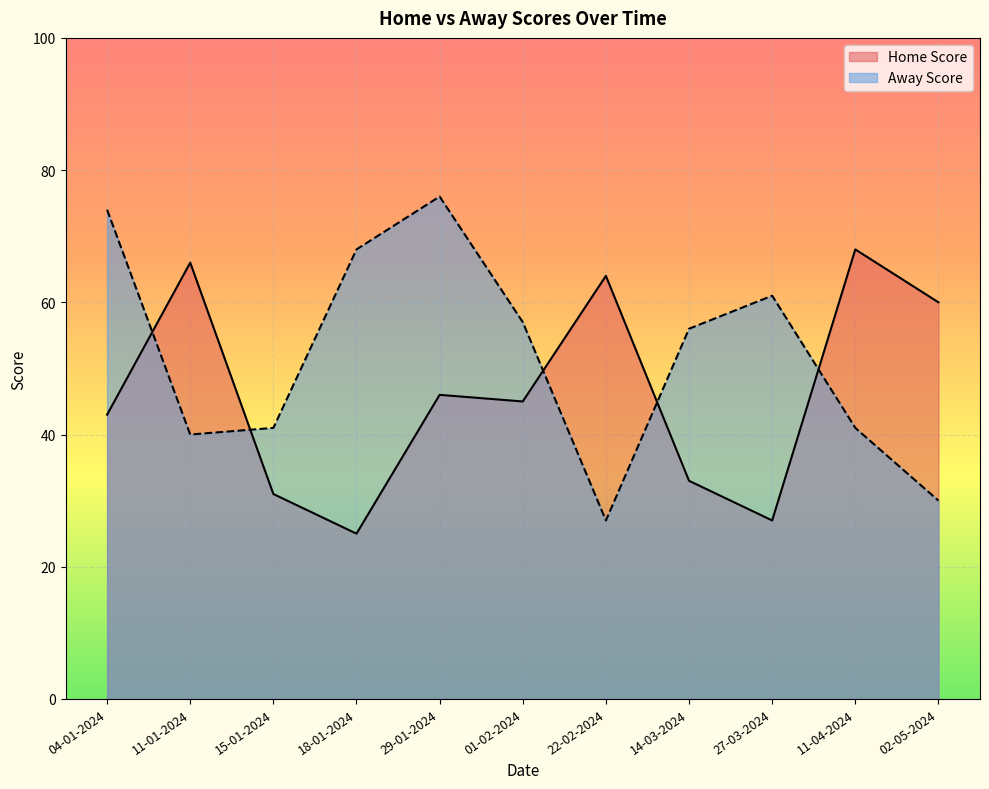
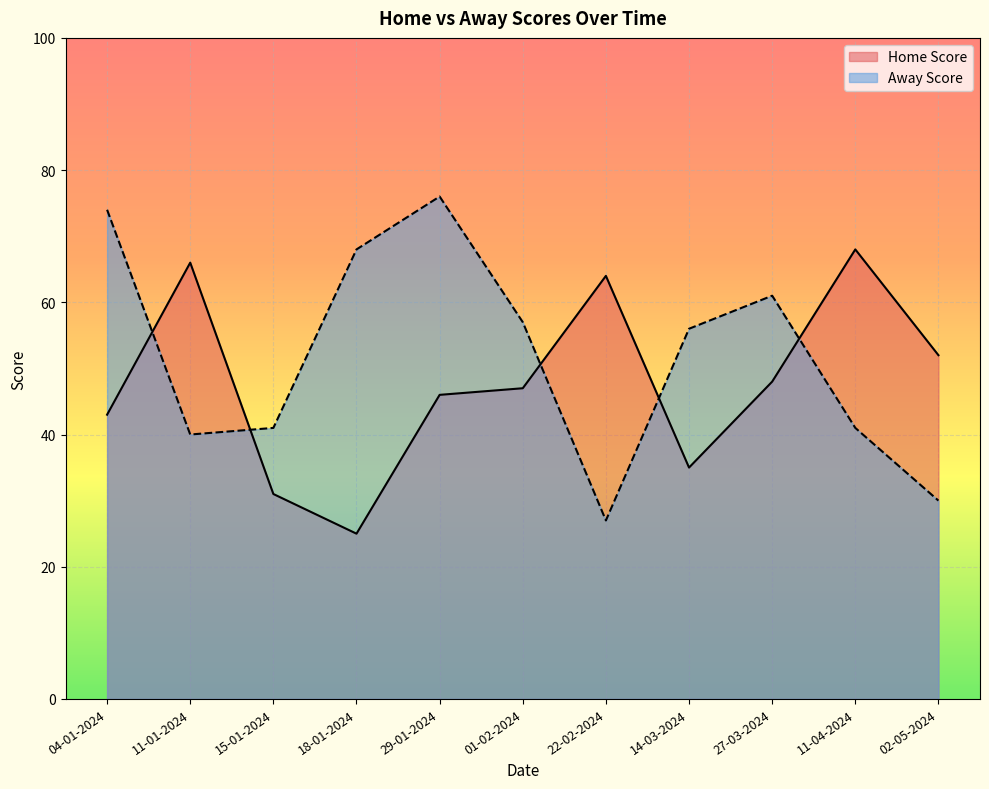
Home Score, 01-02-2024: 45 -> 47
Home Score, 14-03-2024: 33 -> 35
Home Score, 27-03-2024: 27 -> 48
Home Score, 02-05-2024: 60 -> 52
